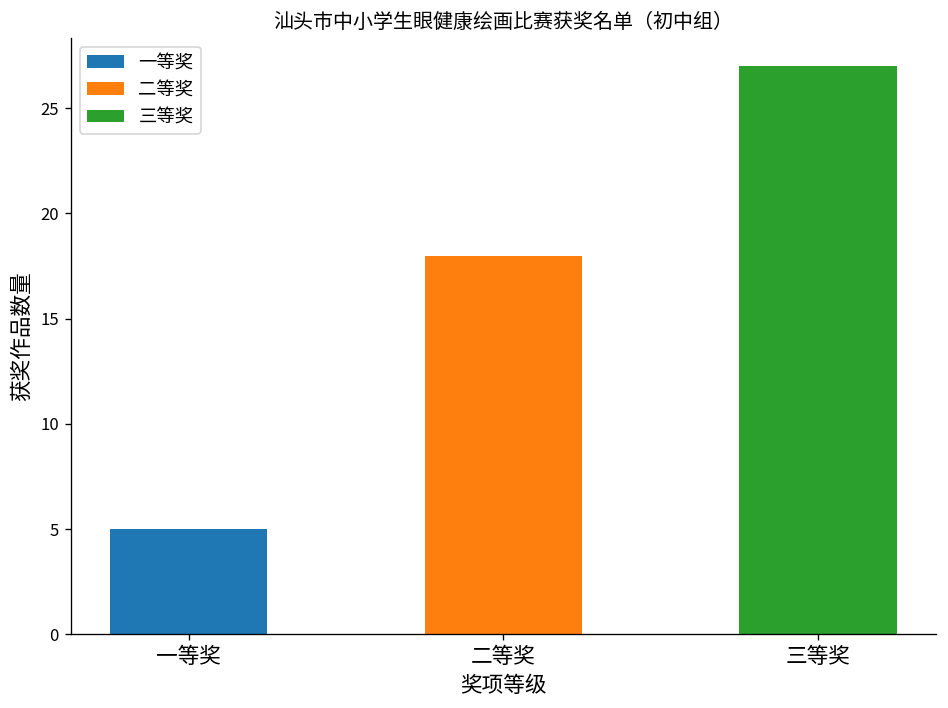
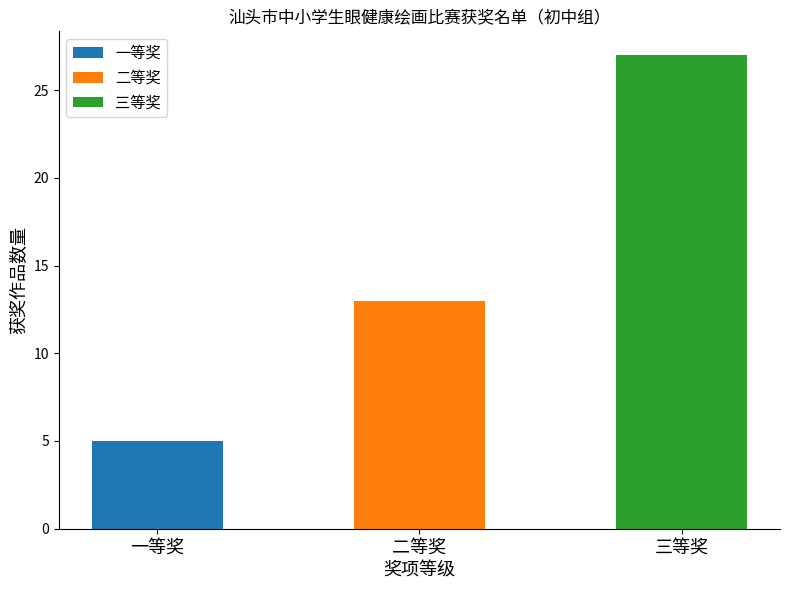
二等奖: 18 -> 13
